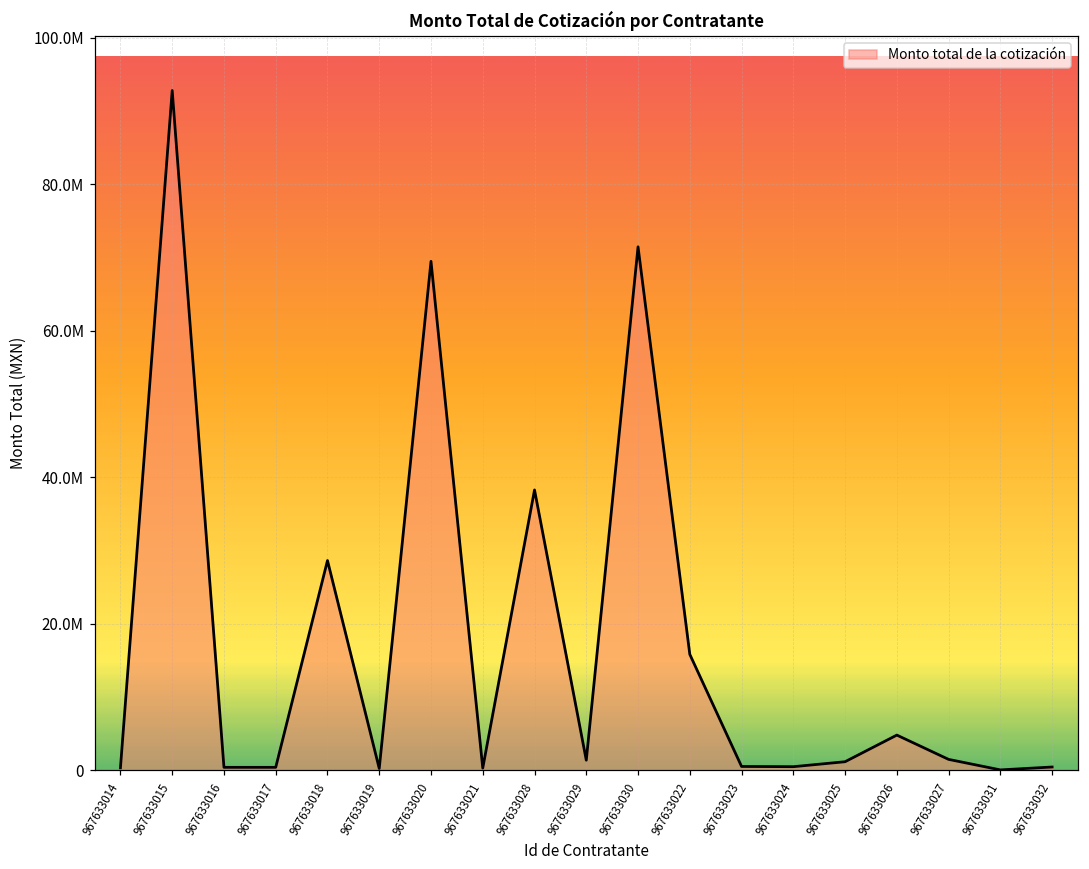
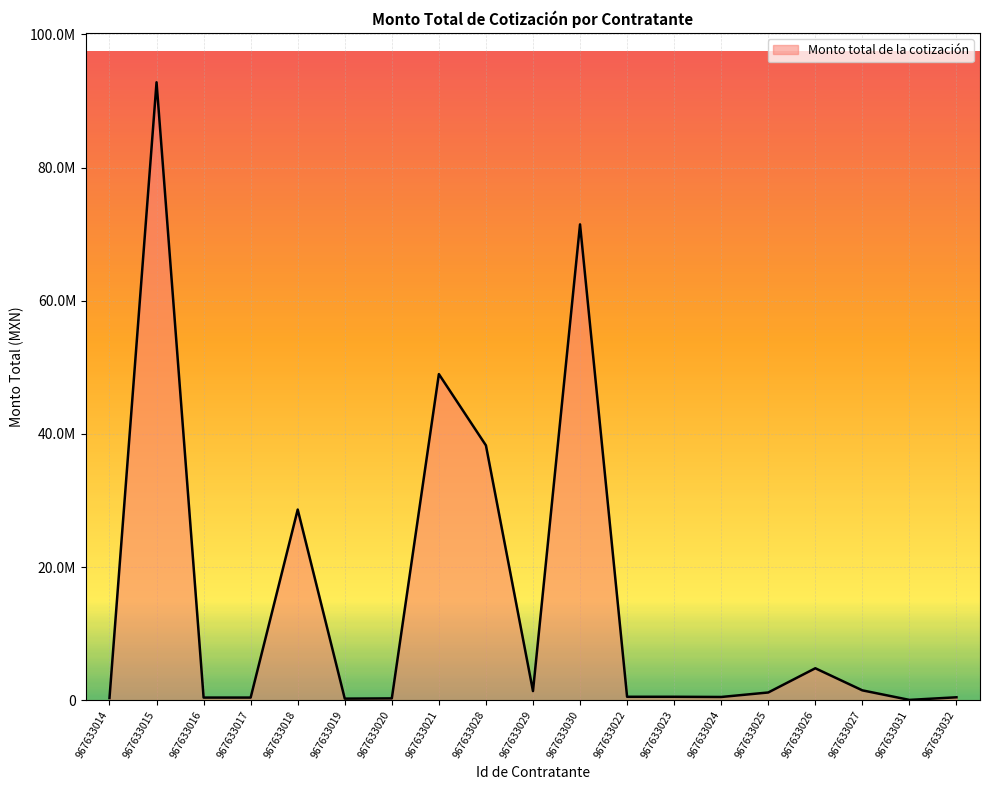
967633020: 69000000 -> 0
967633021: 0 -> 49000000
967633022: 16000000 -> 1000000
